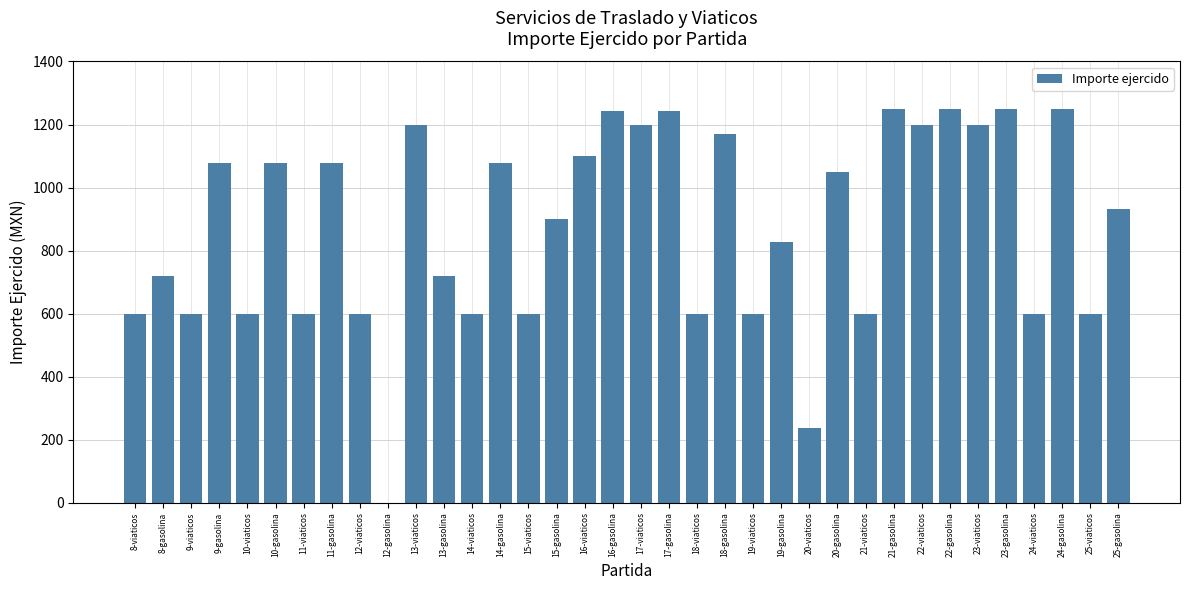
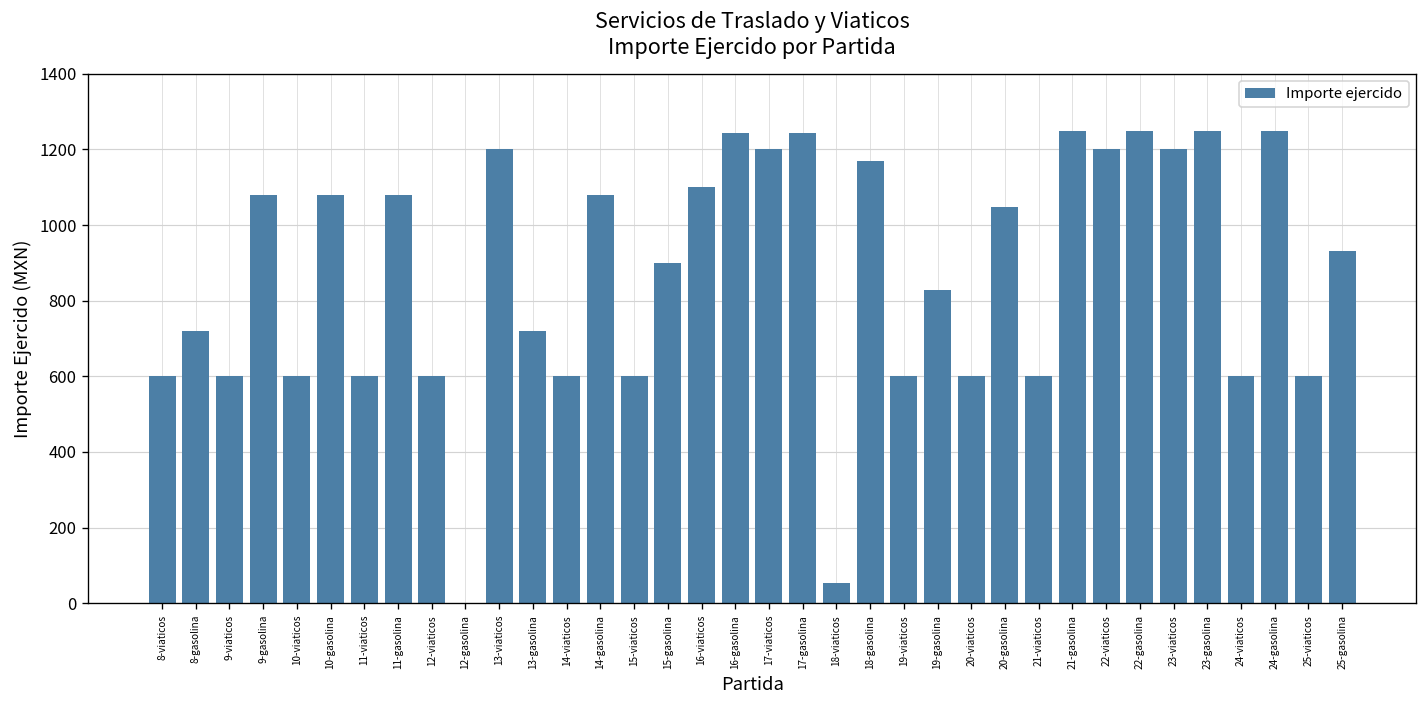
18-viaticos: 600 -> 50
20-viaticos: 240 -> 600
